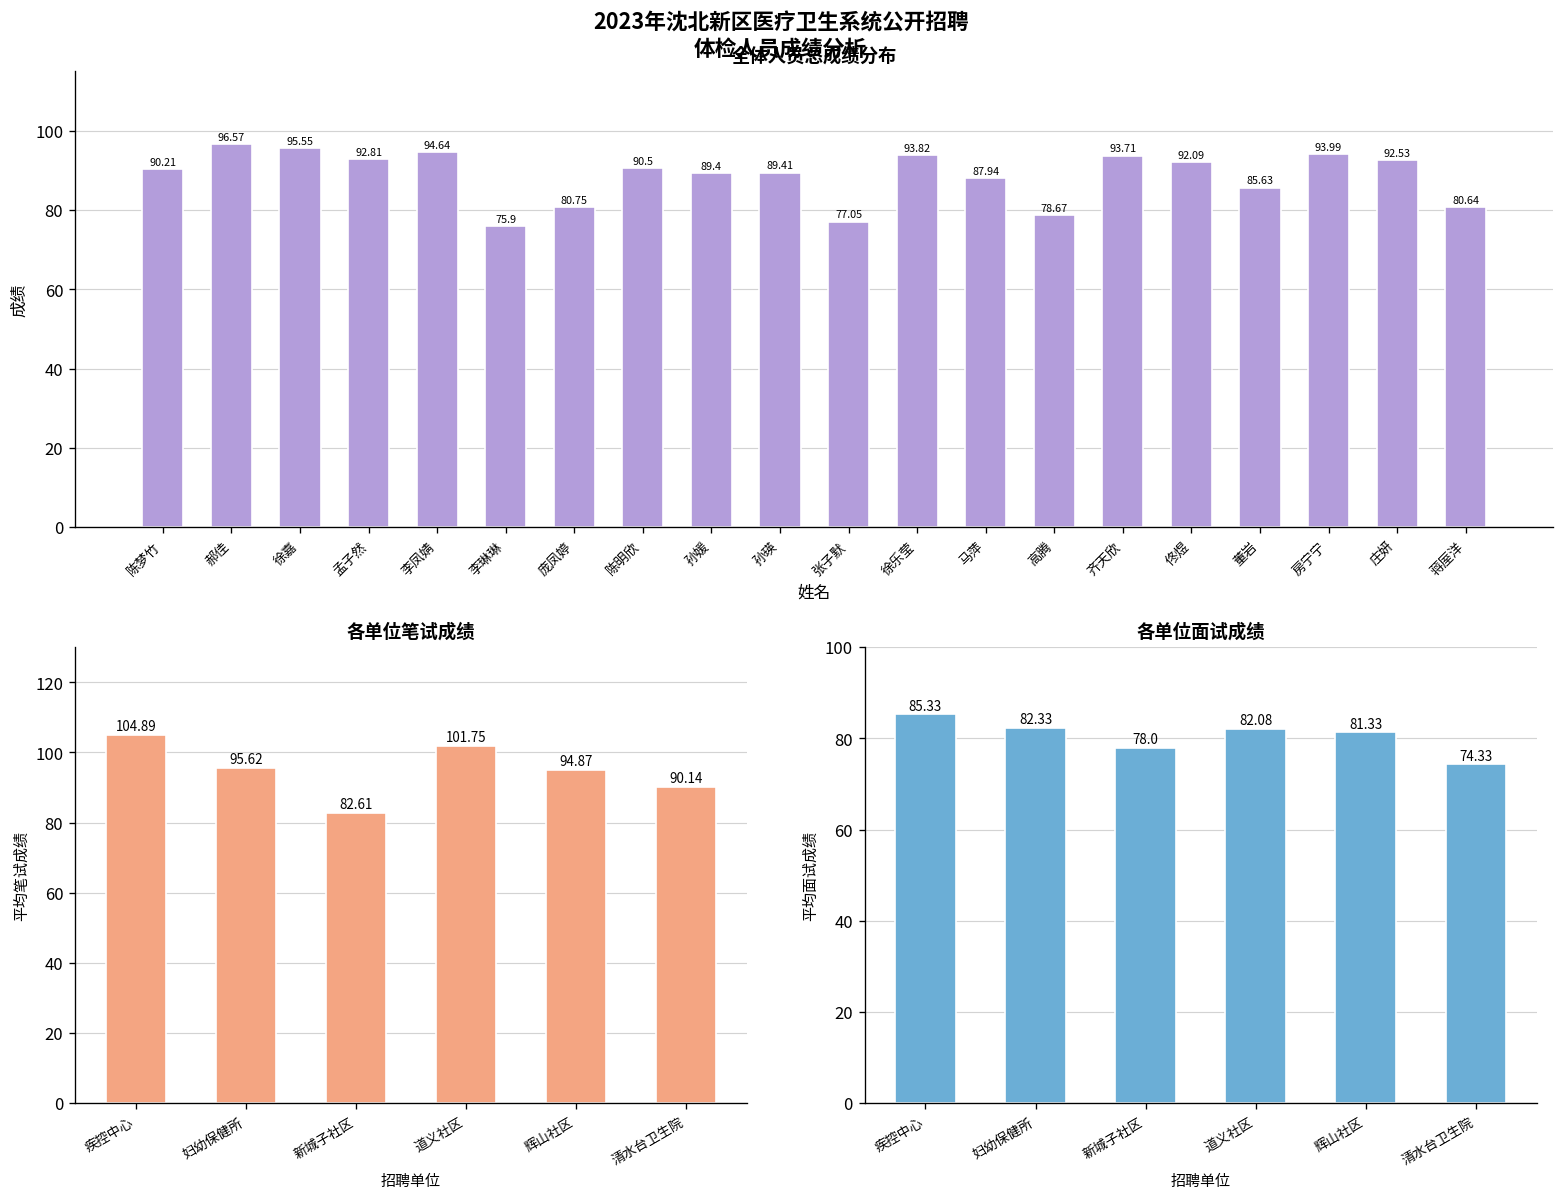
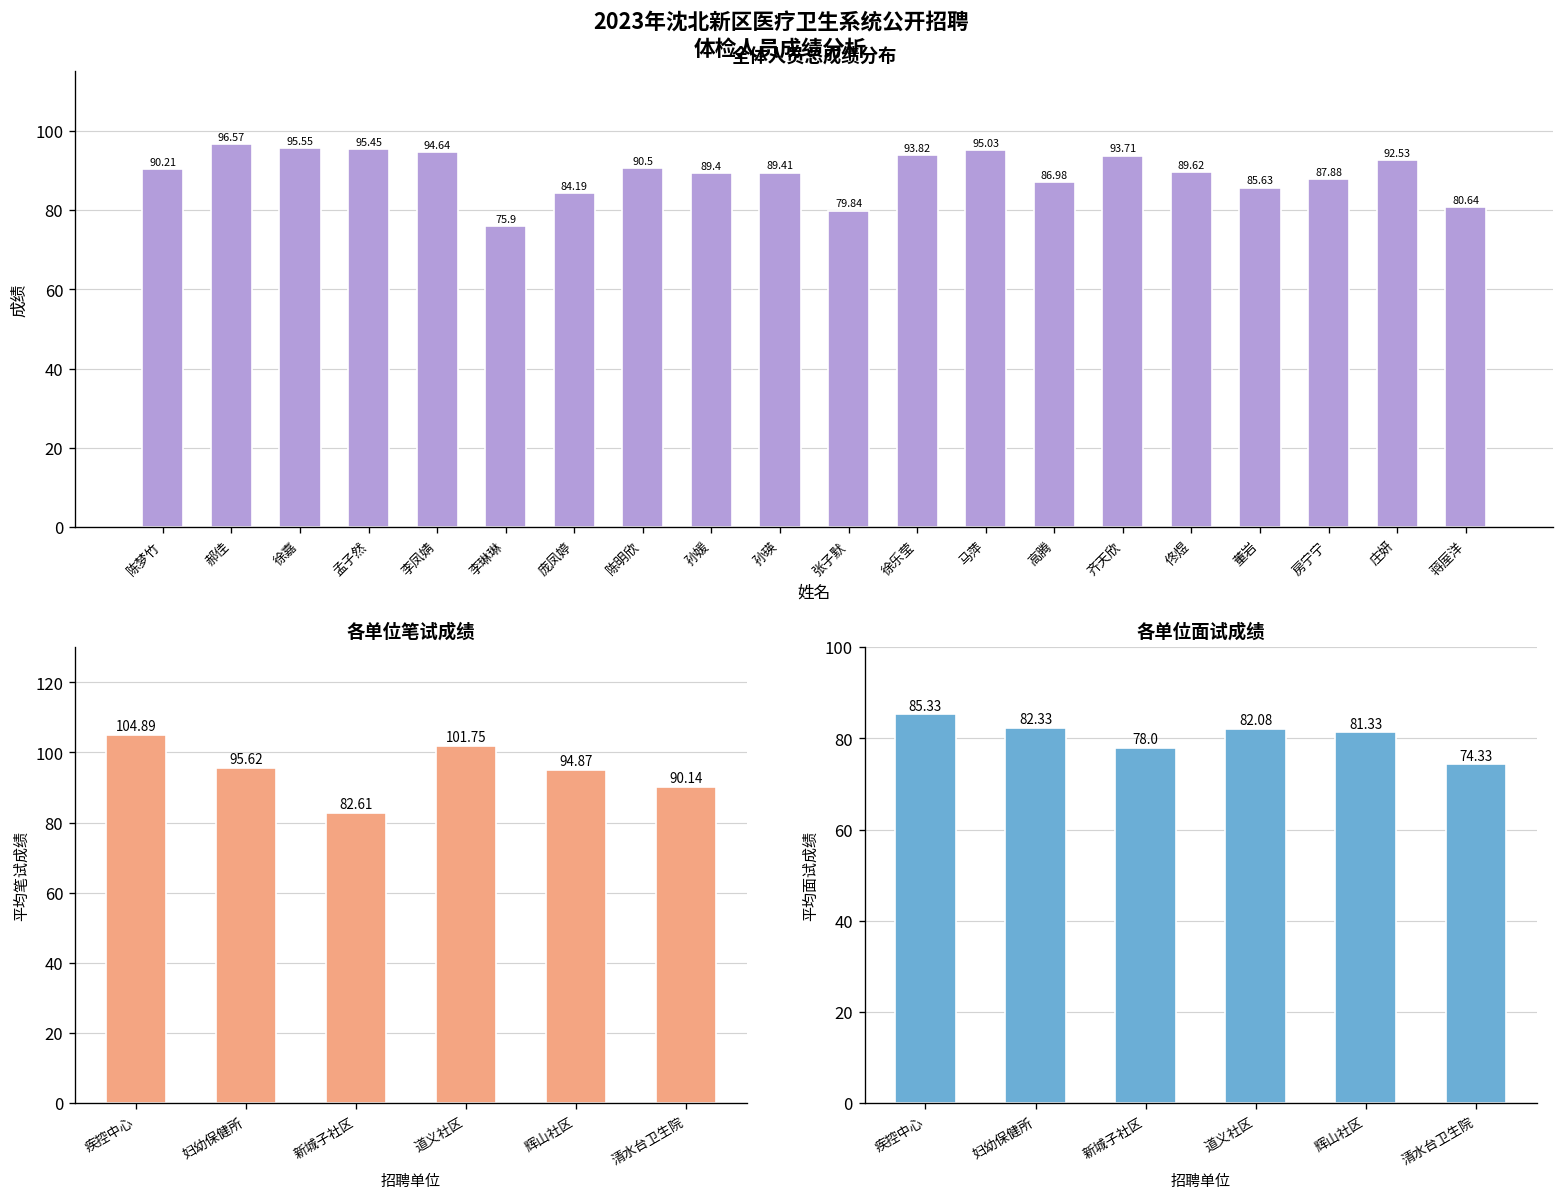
全体人员总成绩分布, 孟子然: 92.81 -> 95.45
全体人员总成绩分布, 庞凤婷: 80.75 -> 84.19
全体人员总成绩分布, 张子默: 77.05 -> 79.84
全体人员总成绩分布, 马萍: 87.94 -> 95.03
全体人员总成绩分布, 高腾: 78.67 -> 86.98
全体人员总成绩分布, 佟煜: 92.09 -> 89.62
全体人员总成绩分布, 房宁宁: 93.99 -> 87.88
